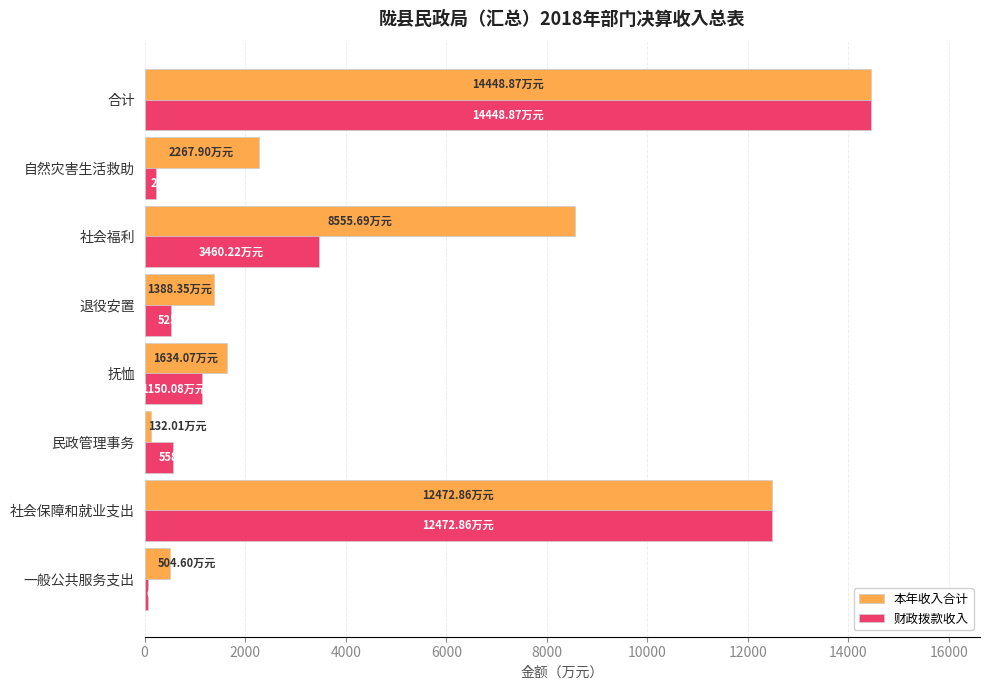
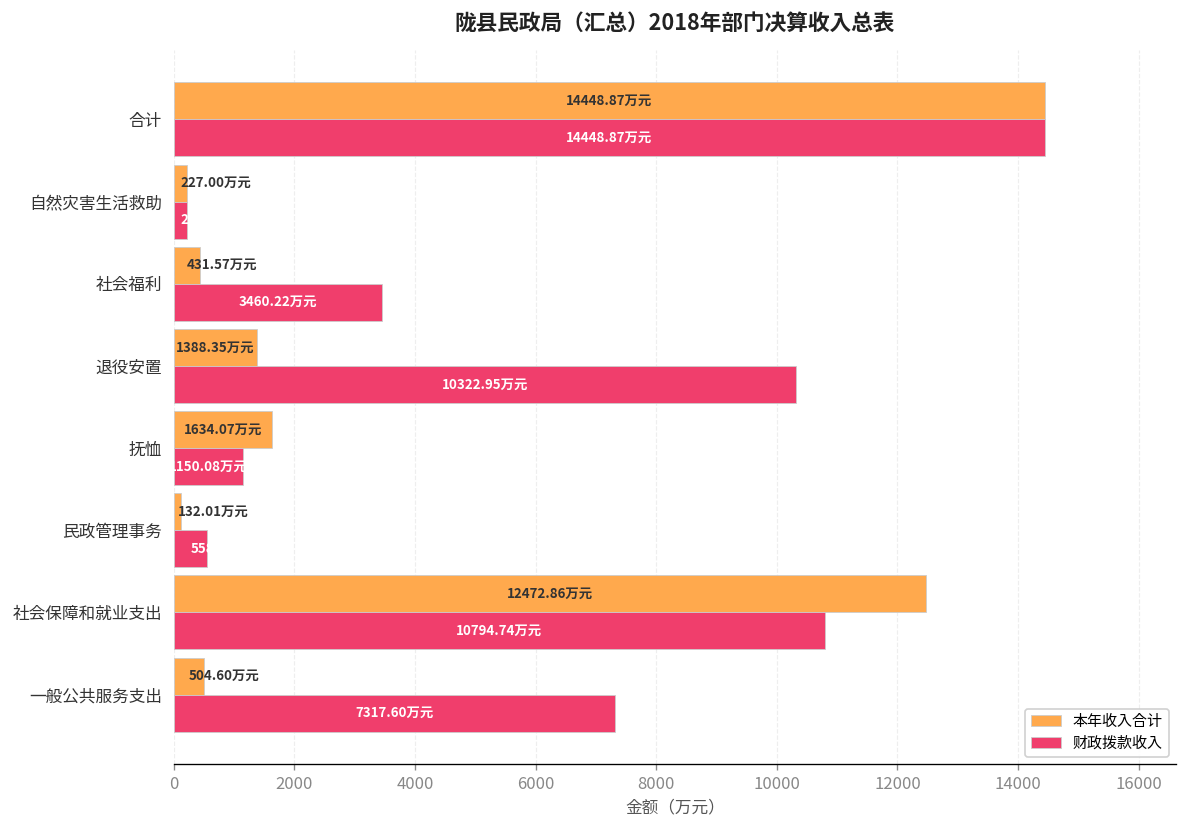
本年收入合计, 自然灾害生活救助: 2267.90 -> 227.00
本年收入合计, 社会福利: 8555.69 -> 431.57
财政拨款收入, 退役安置: 500 -> 10300
财政拨款收入, 社会保障和就业支出: 12472.86 -> 10794.74
财政拨款收入, 一般公共服务支出: 100 -> 7300
